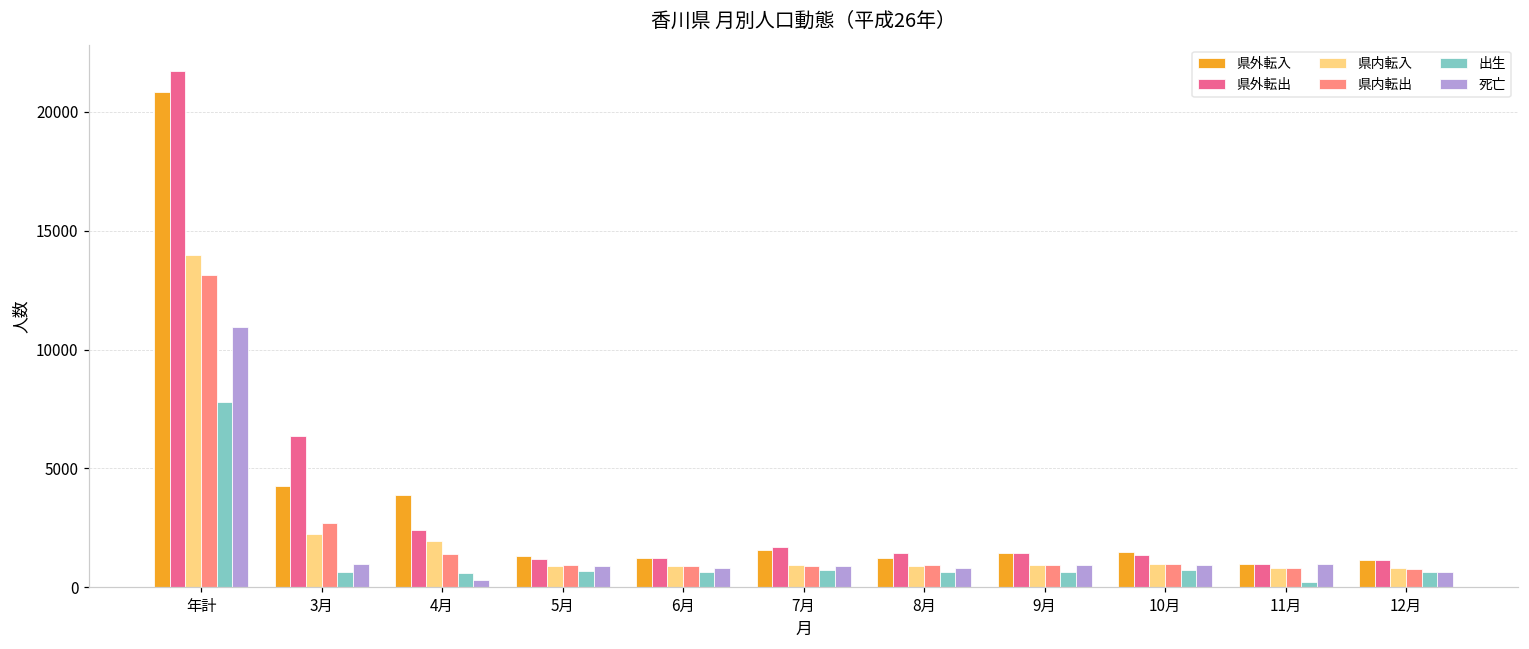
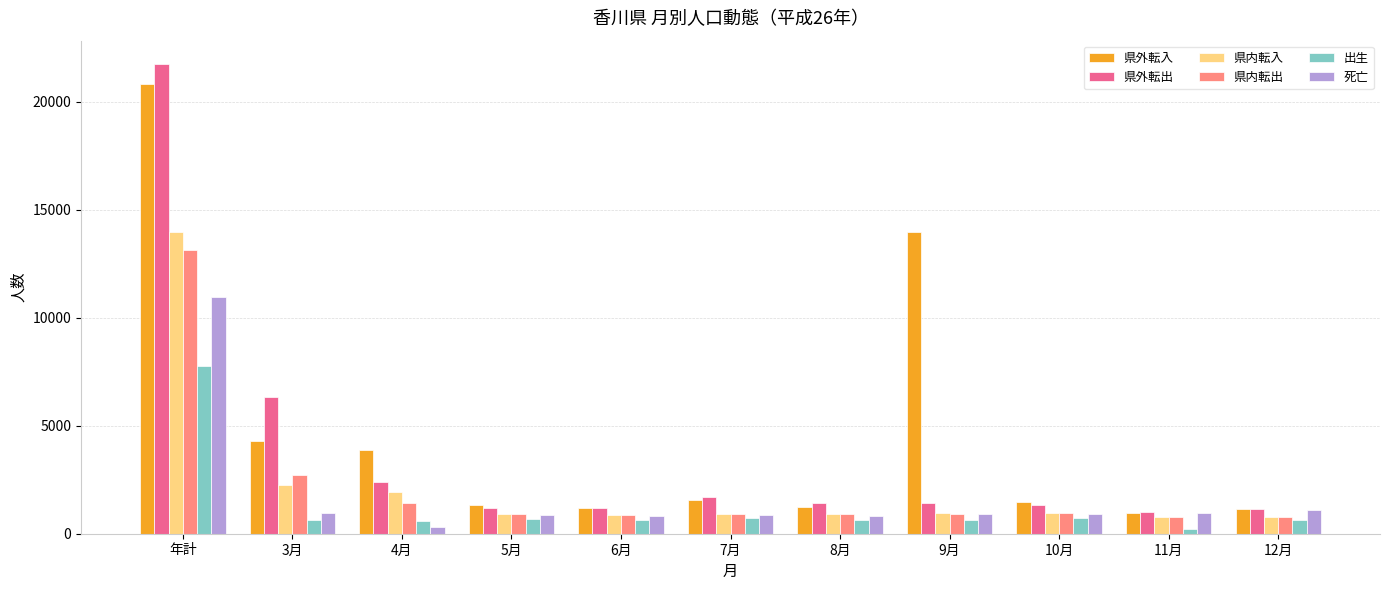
県外転入, 9月: 1400 -> 14000
死亡, 12月: 600 -> 1100
